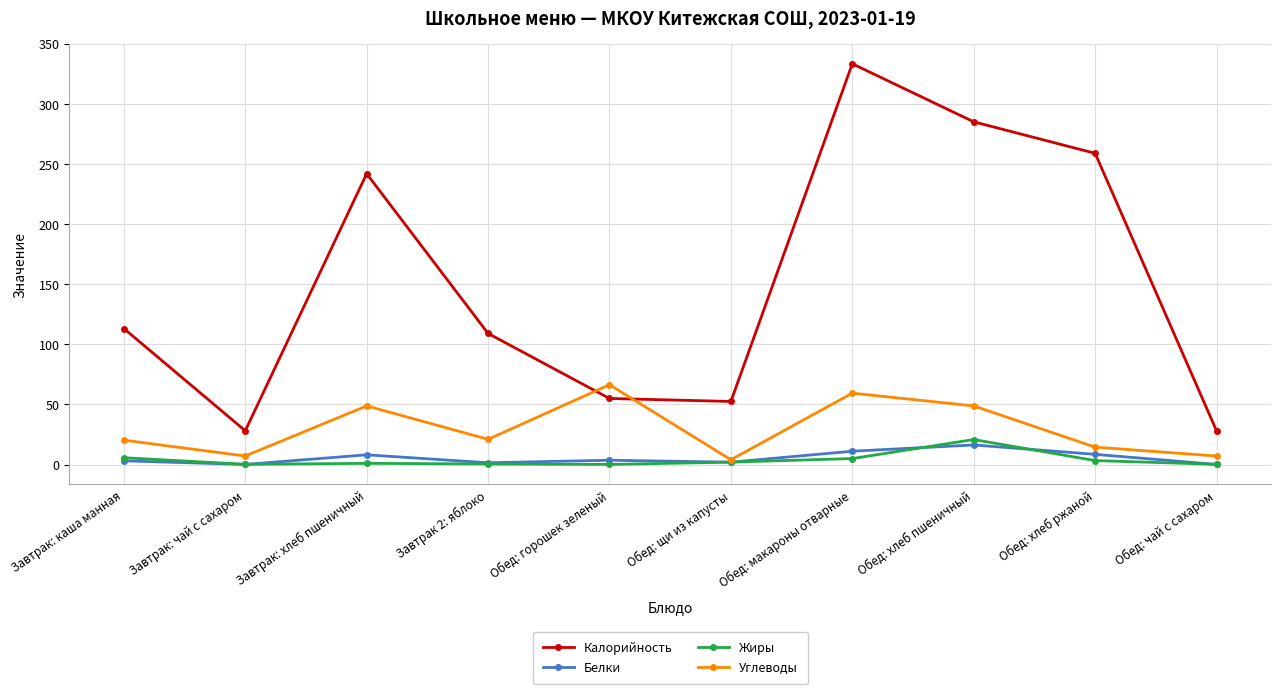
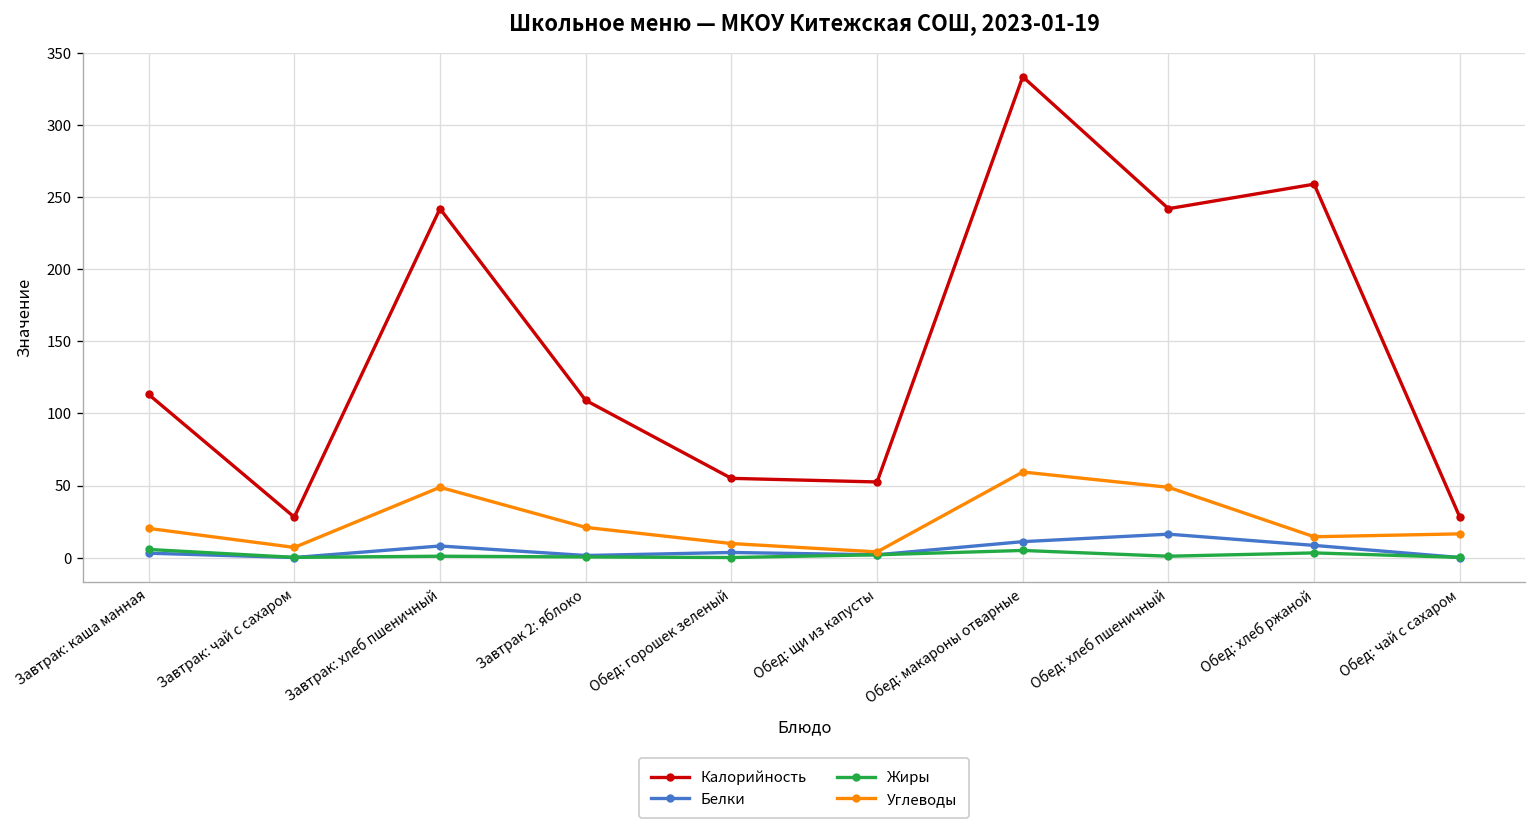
Углеводы, Обед: горошек зеленый: 66 -> 10
Калорийность, Обед: хлеб пшеничный: 285 -> 242
Жиры, Обед: хлеб пшеничный: 21 -> 1
Углеводы, Обед: чай с сахаром: 7 -> 17
